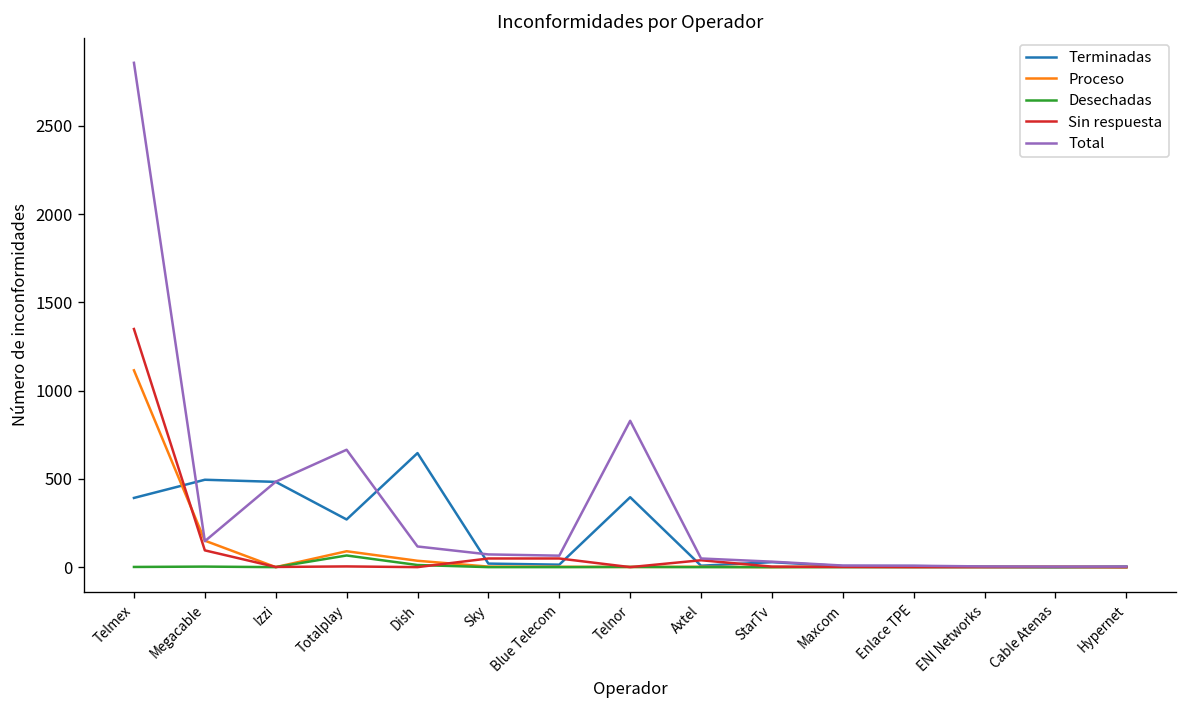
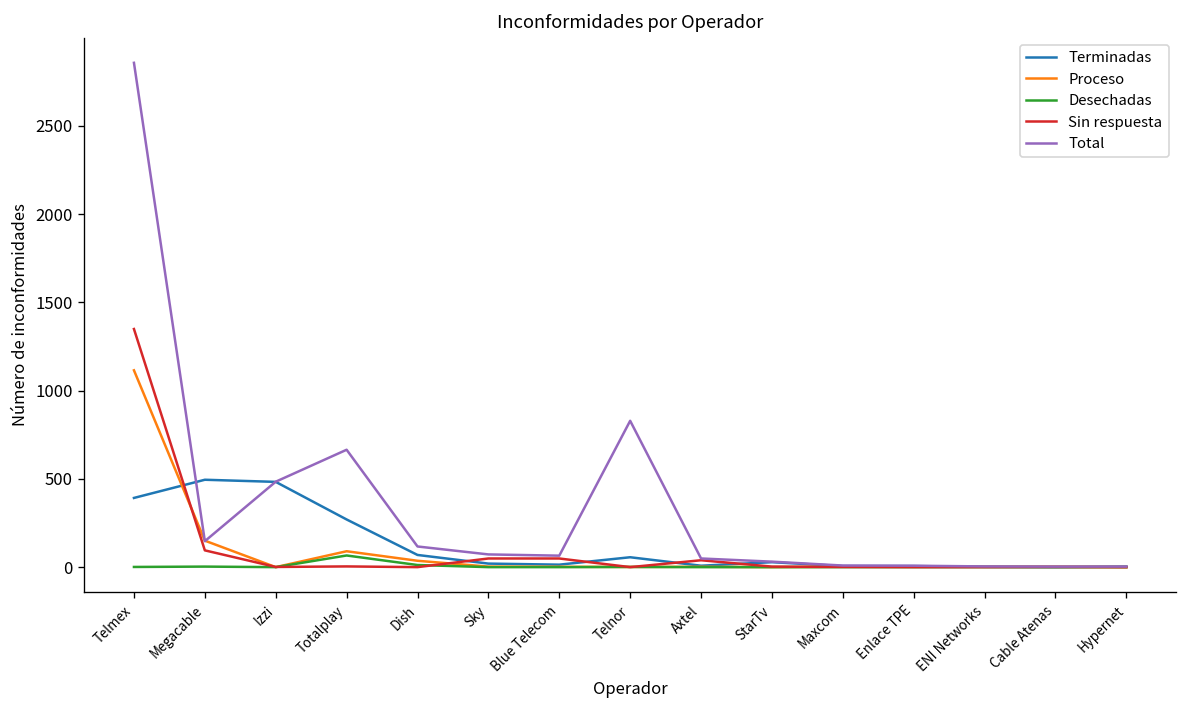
Terminadas, Dish: 650 -> 70
Terminadas, Telnor: 400 -> 60
